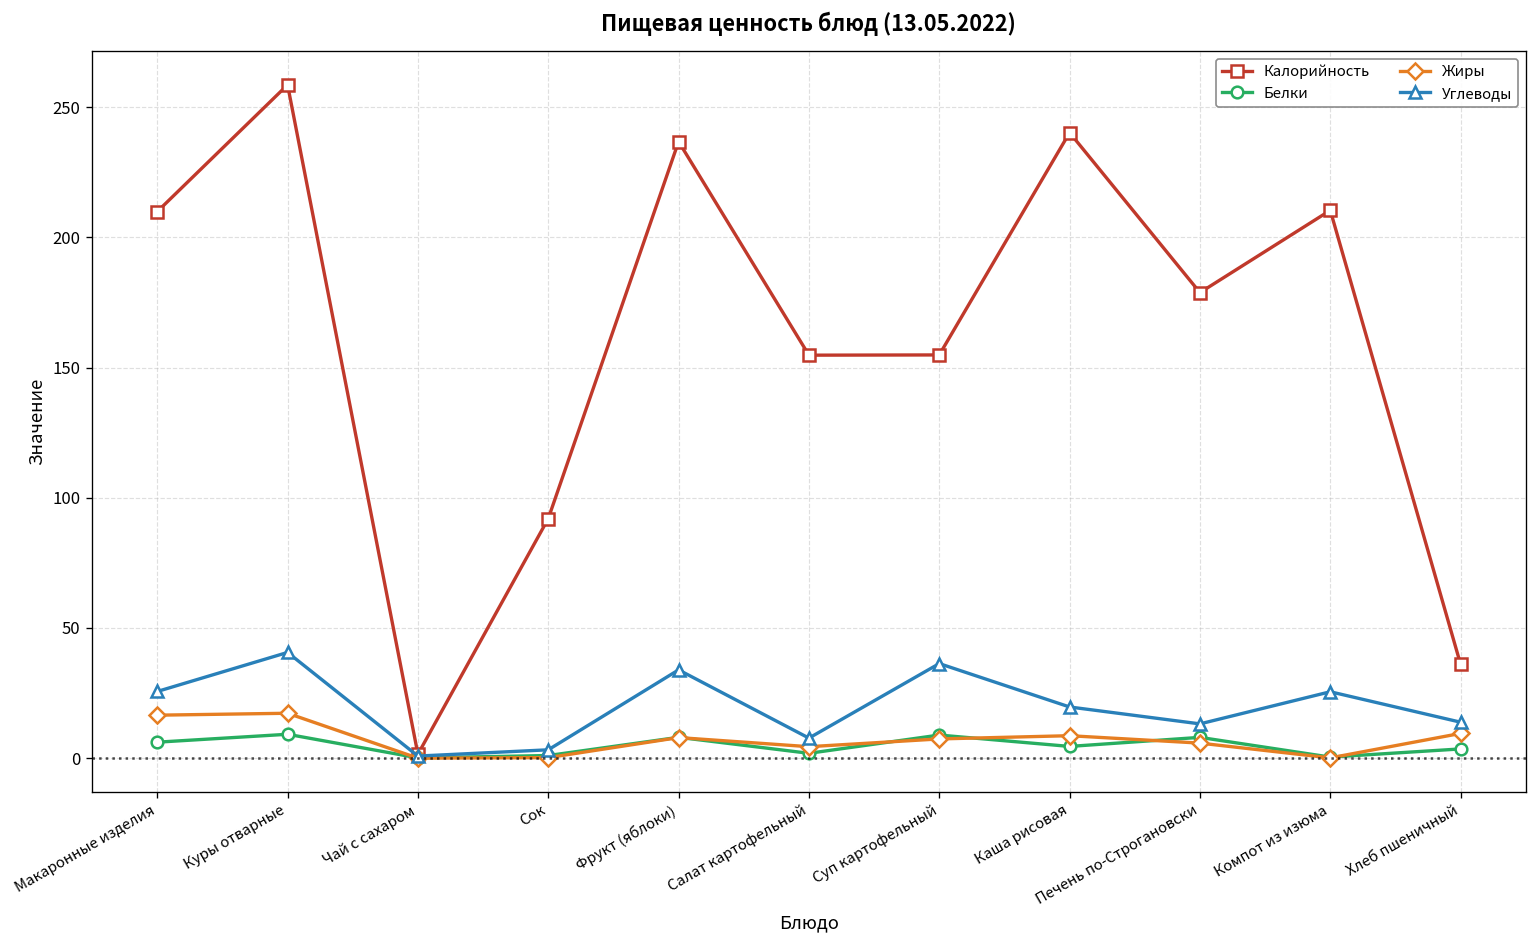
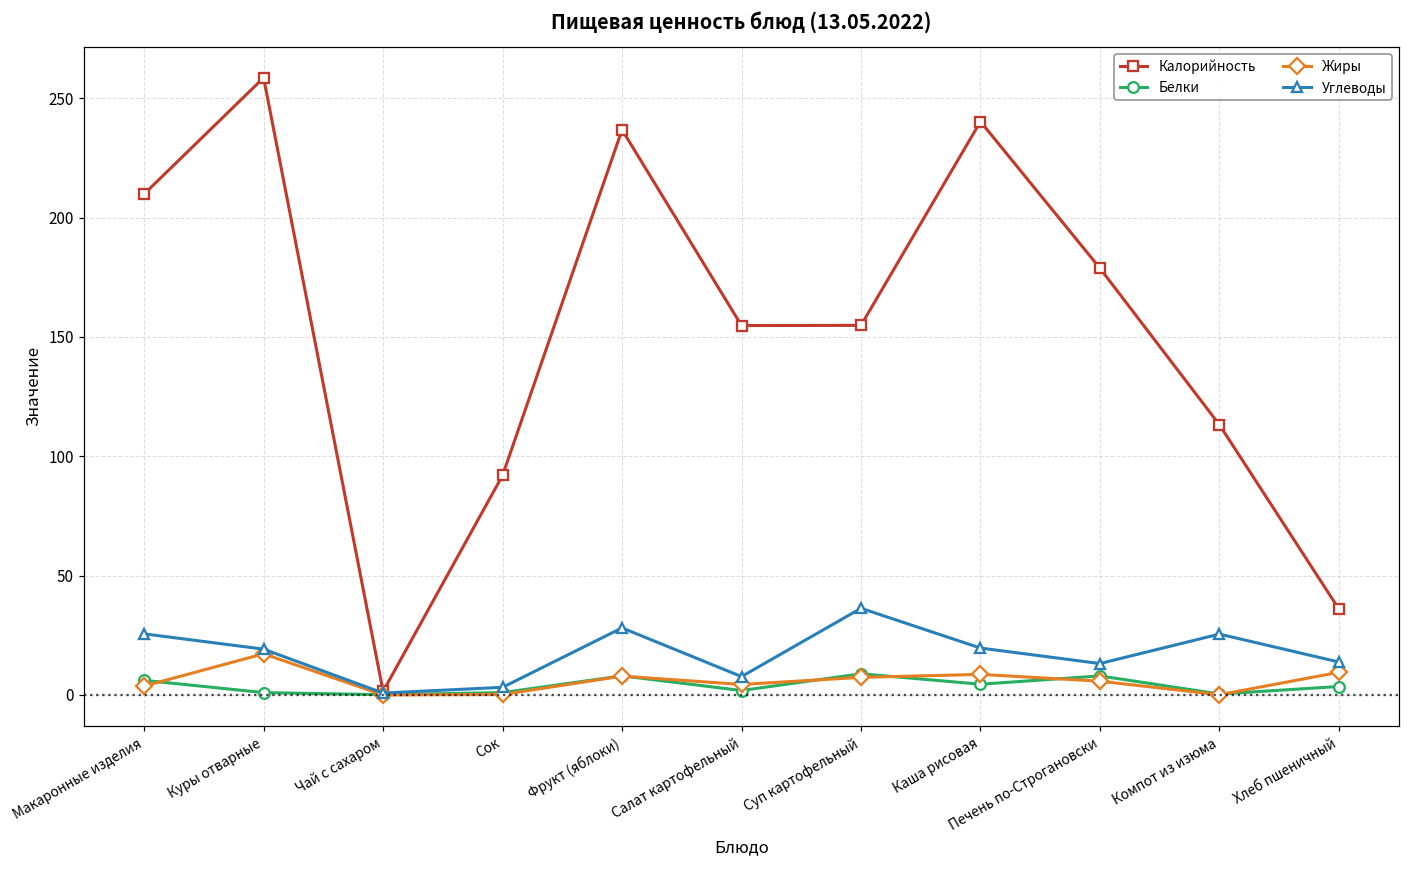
Жиры, Макаронные изделия: 17 -> 4
Белки, Куры отварные: 9 -> 1
Углеводы, Куры отварные: 41 -> 19
Углеводы, Фрукт (яблоки): 34 -> 28
Калорийность, Компот из изюма: 210 -> 113
